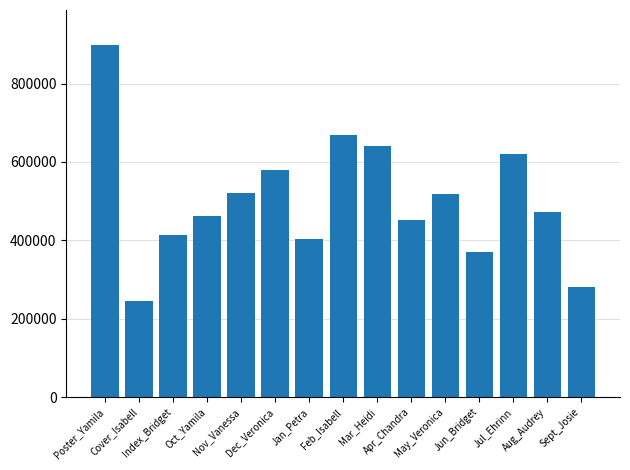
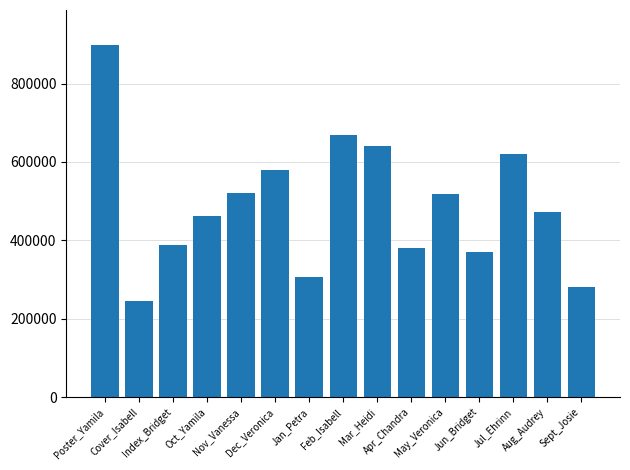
Index_Bridget: 410000 -> 390000
Jan_Petra: 400000 -> 310000
Apr_Chandra: 450000 -> 380000
